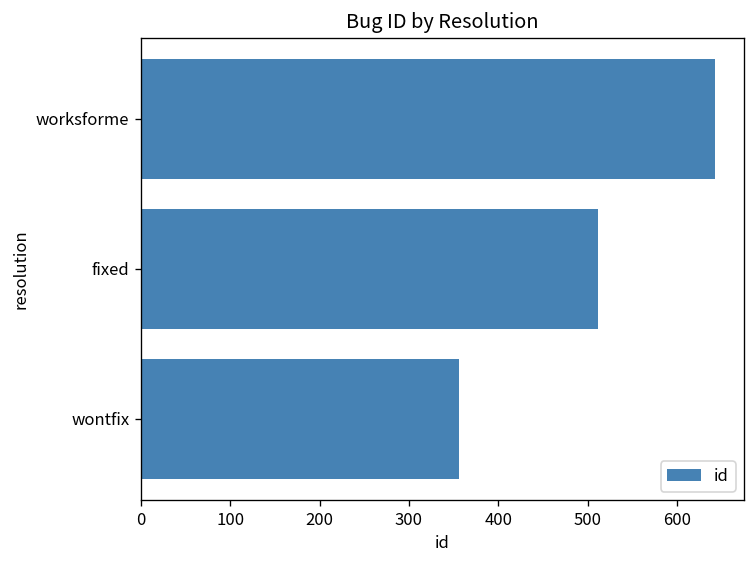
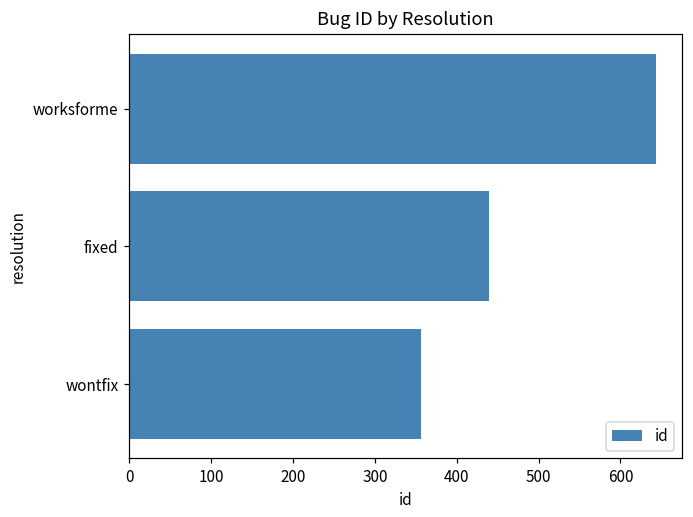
fixed: 510 -> 440
